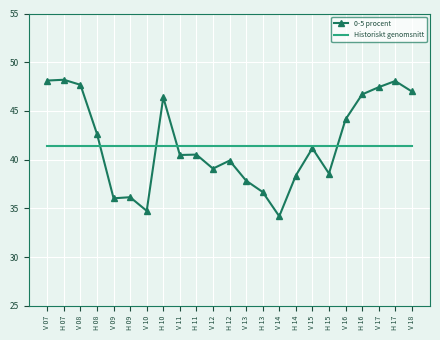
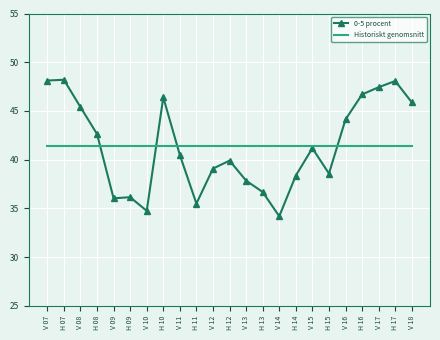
0-5 procent, V 08: 48 -> 45
0-5 procent, H 11: 41 -> 35
0-5 procent, V 18: 47 -> 46
